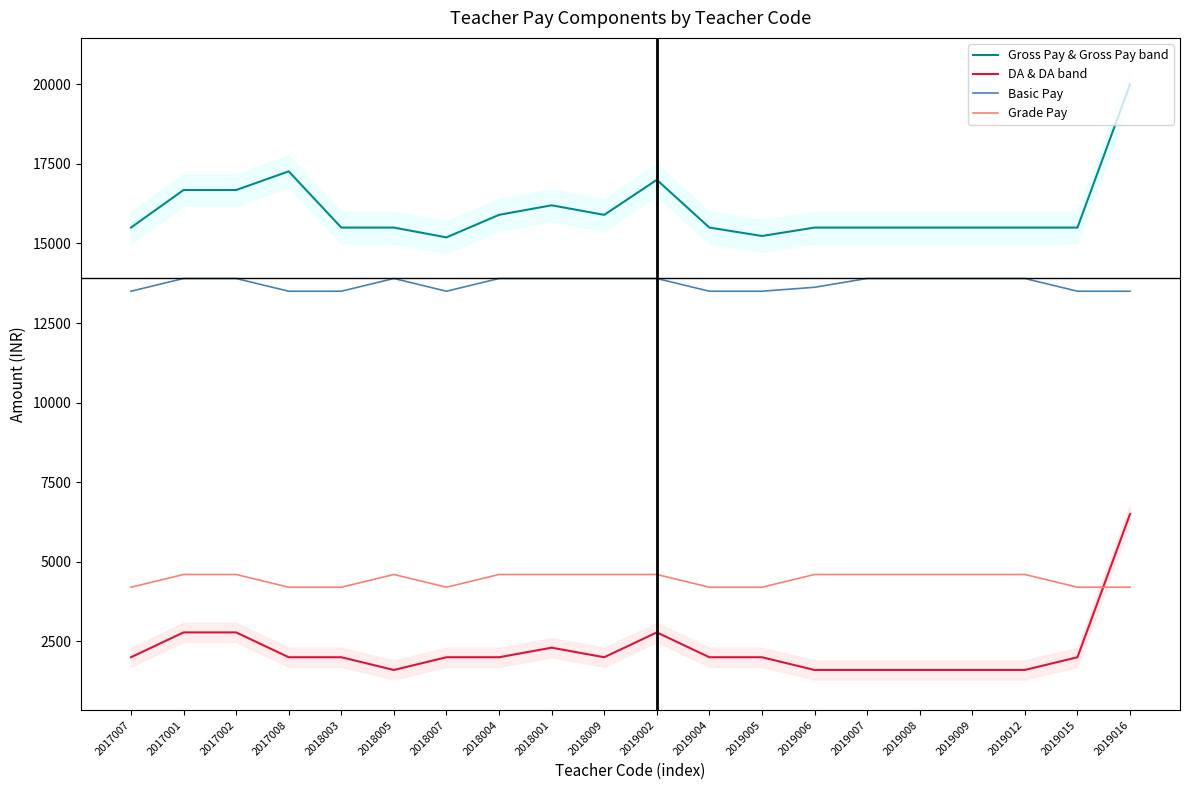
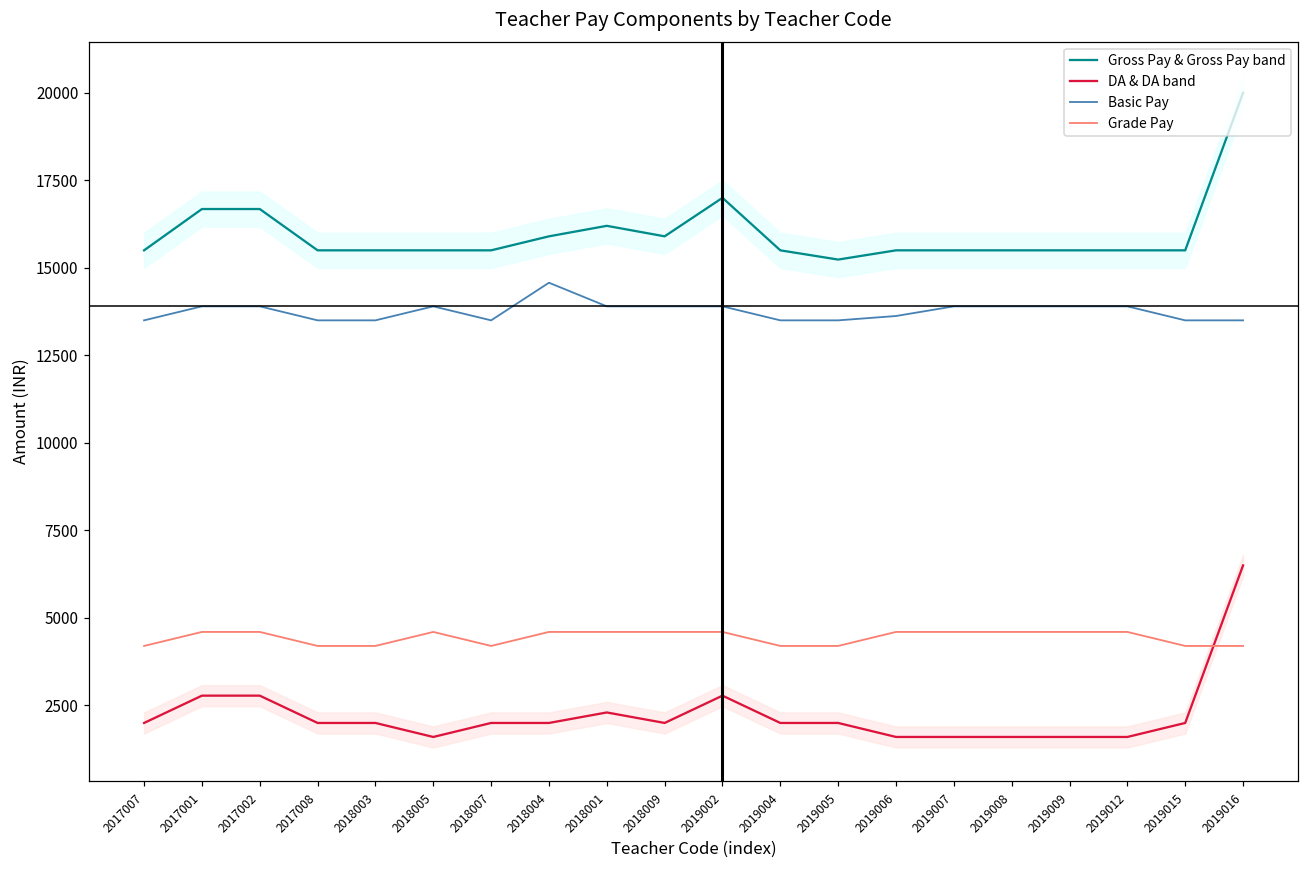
Gross Pay & Gross Pay band, 2017008: 17300 -> 15500
Gross Pay & Gross Pay band, 2018007: 15200 -> 15500
Basic Pay, 2018004: 13900 -> 14600
